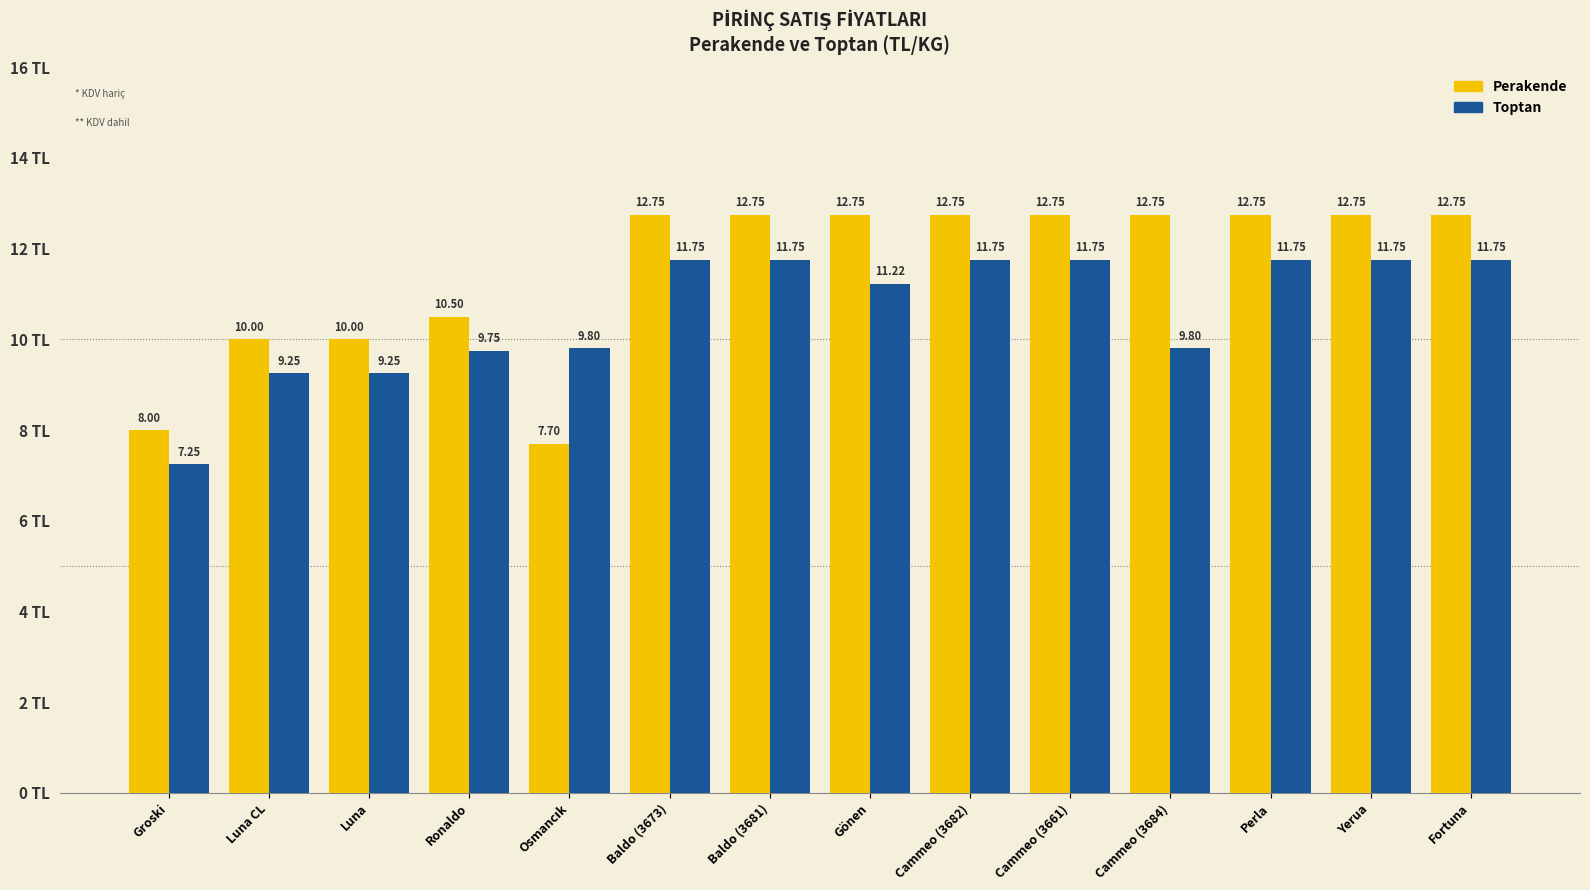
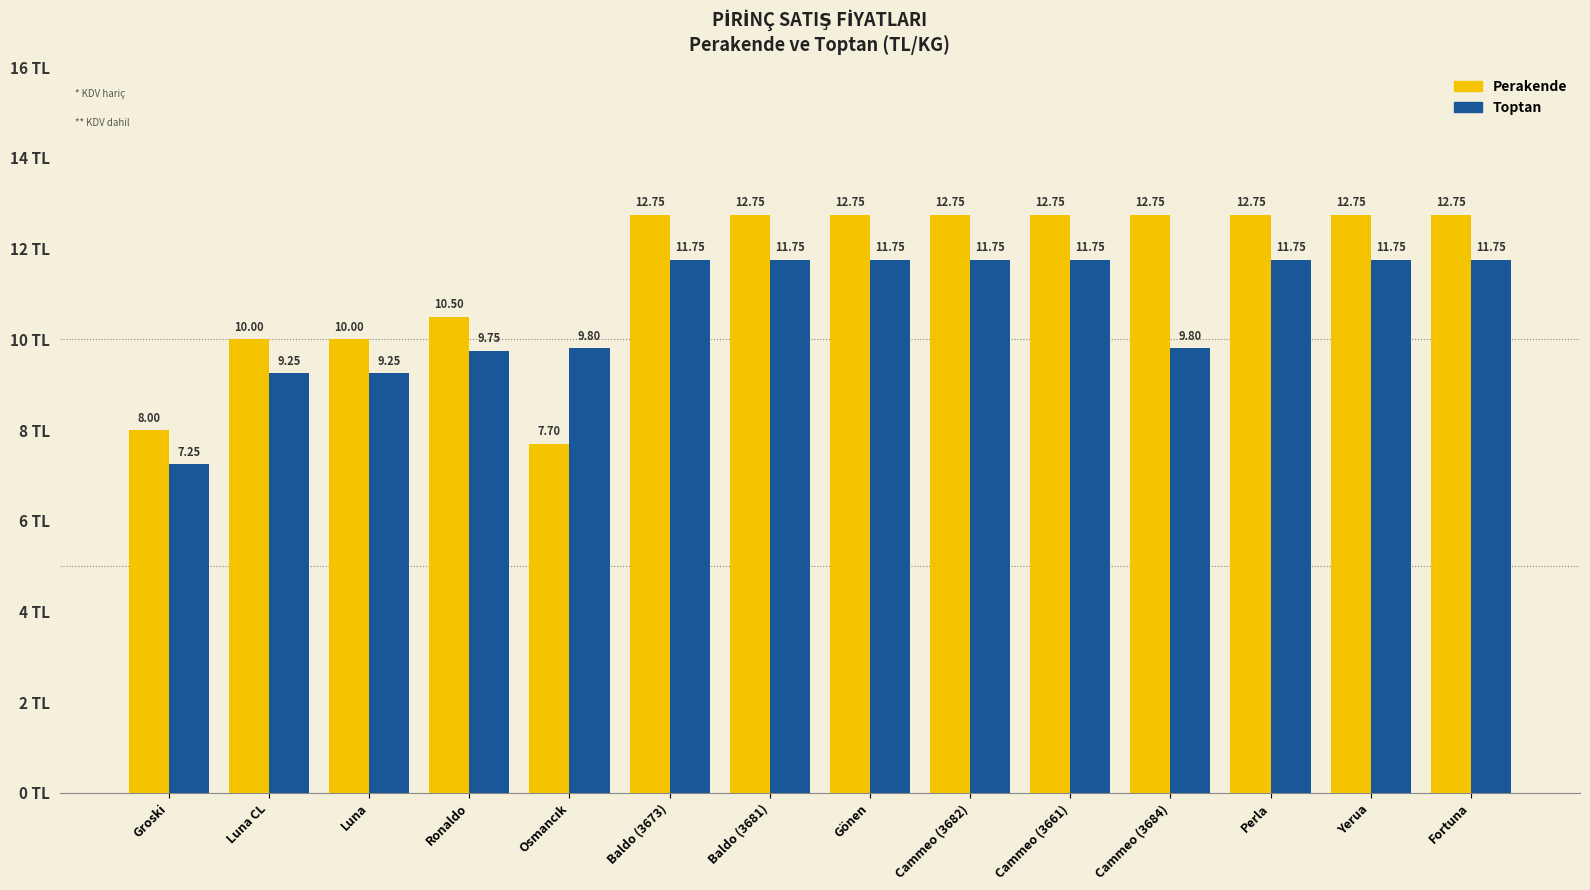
Toptan, Gönen: 11.22 -> 11.75
